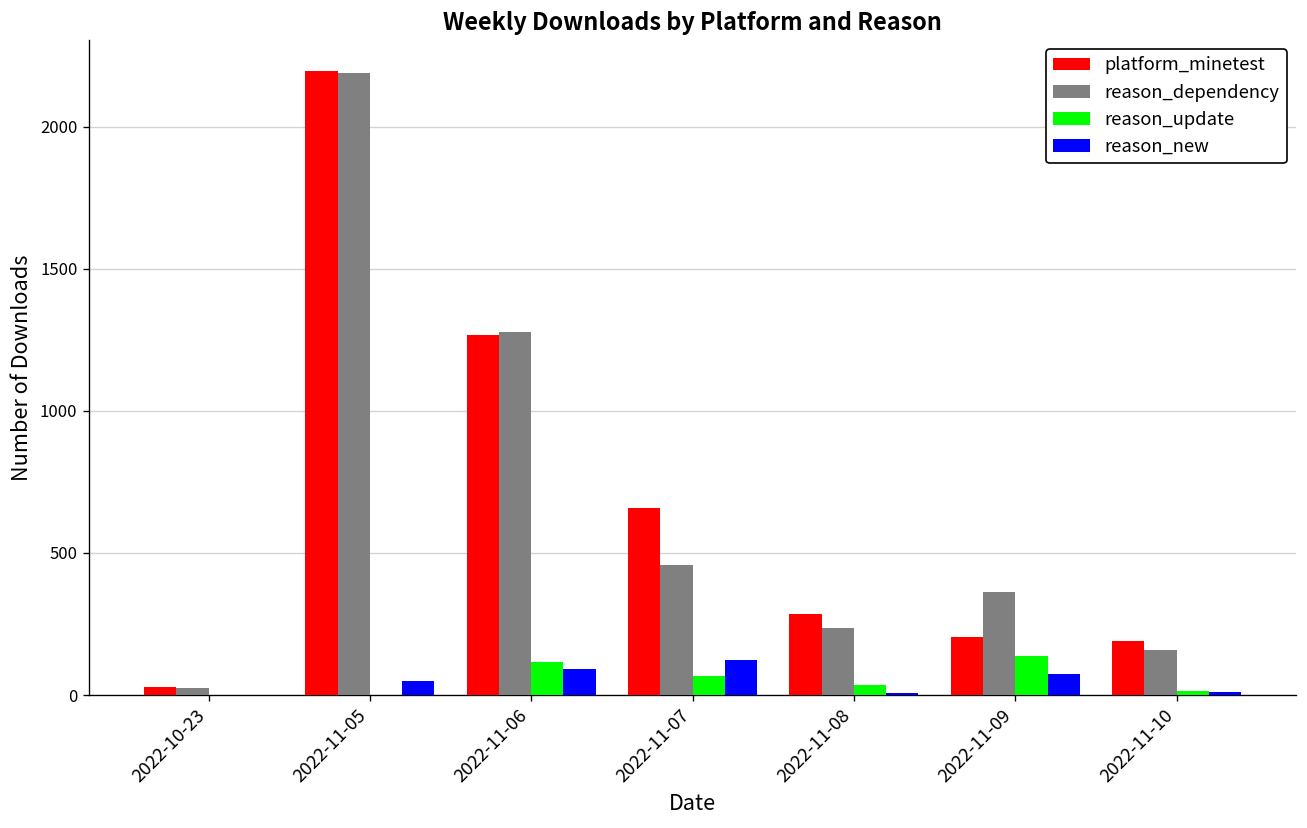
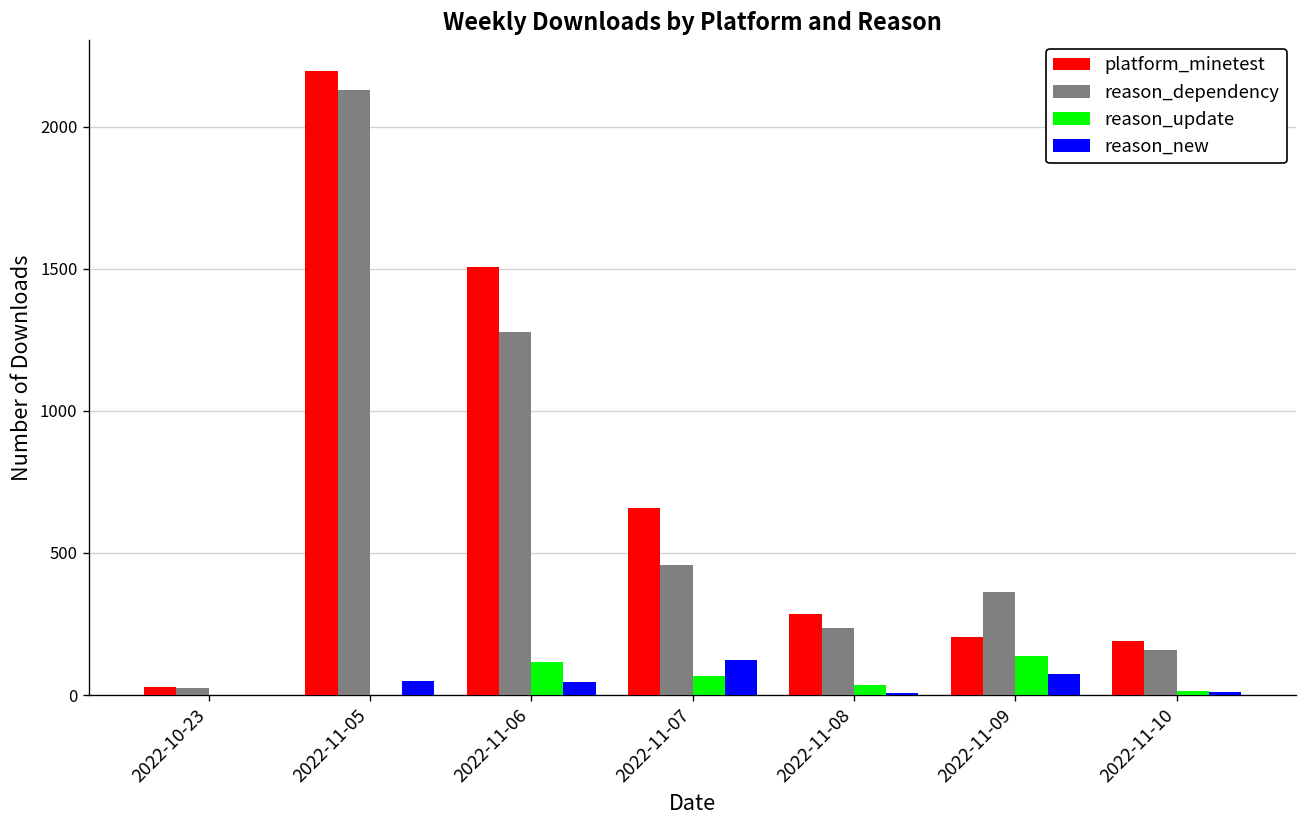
reason_dependency, 2022-11-05: 2190 -> 2130
platform_minetest, 2022-11-06: 1270 -> 1510
reason_new, 2022-11-06: 90 -> 50
